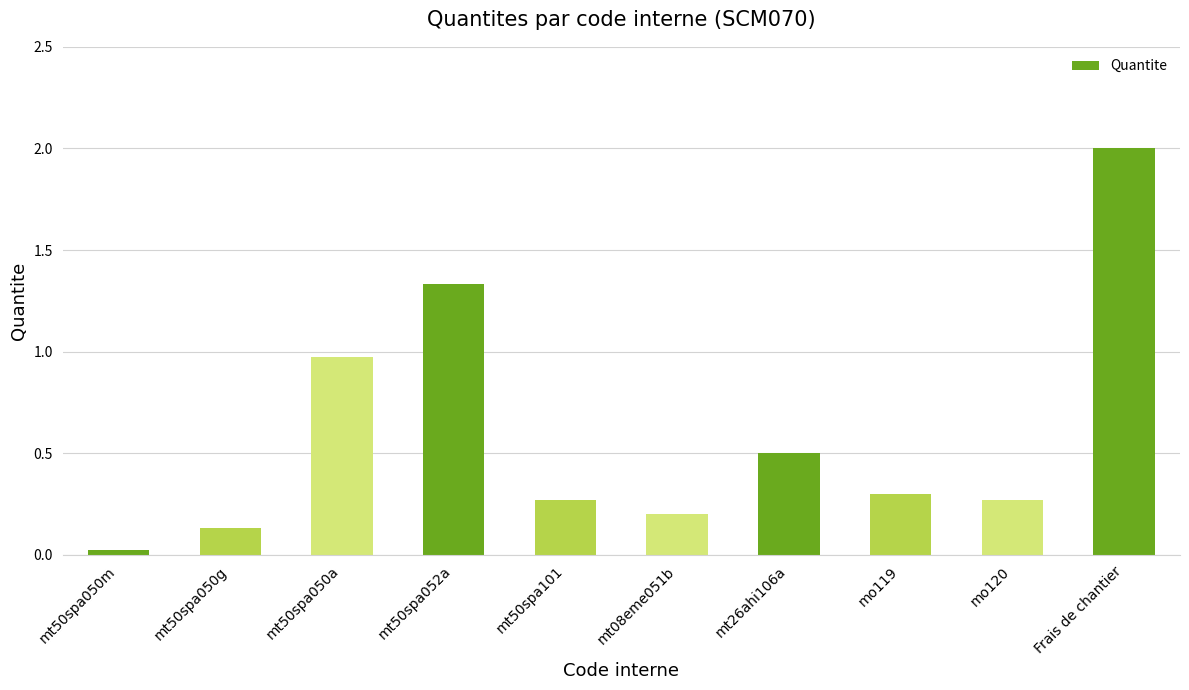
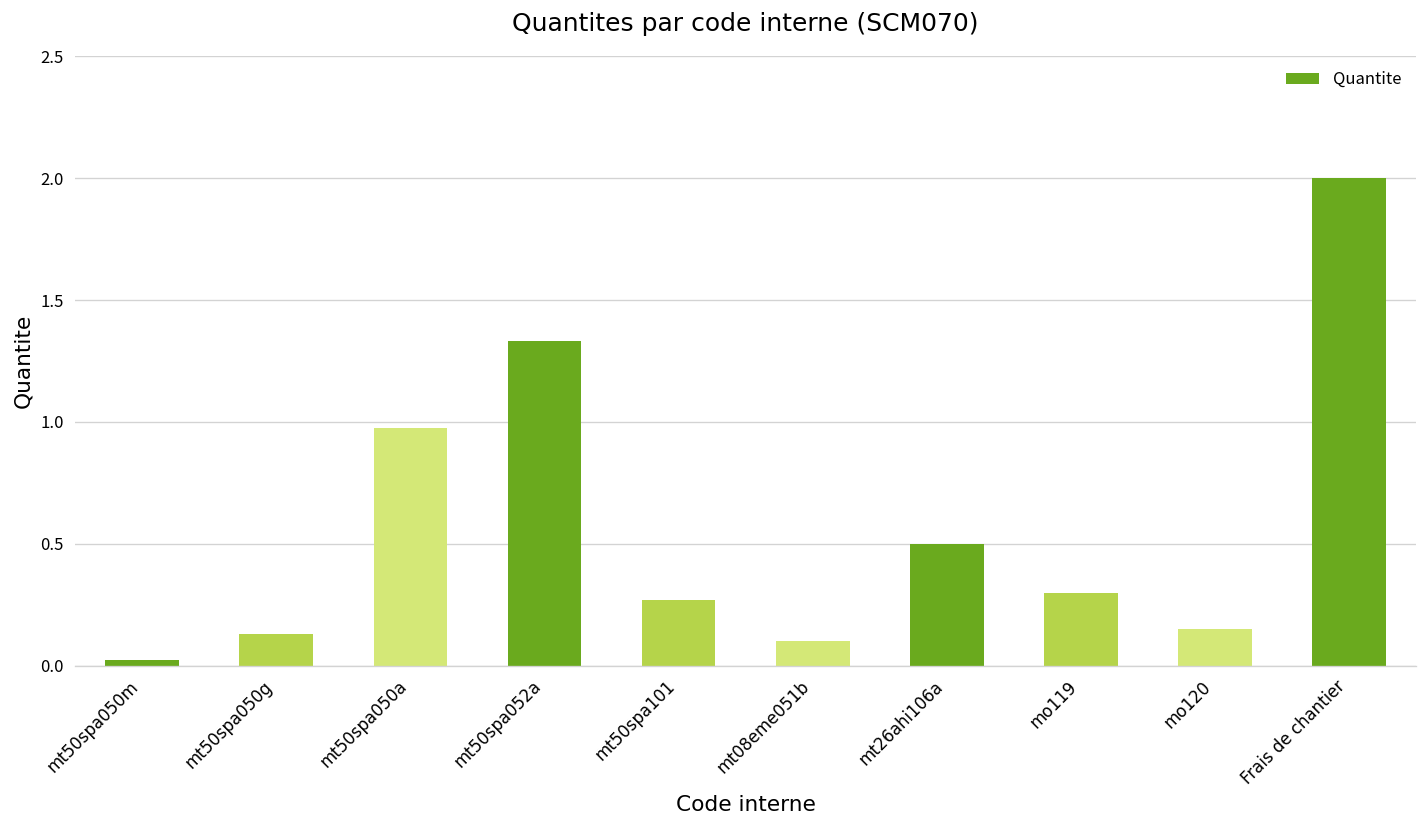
mt08eme051b: 0.2 -> 0.1
mo120: 0.27 -> 0.15
